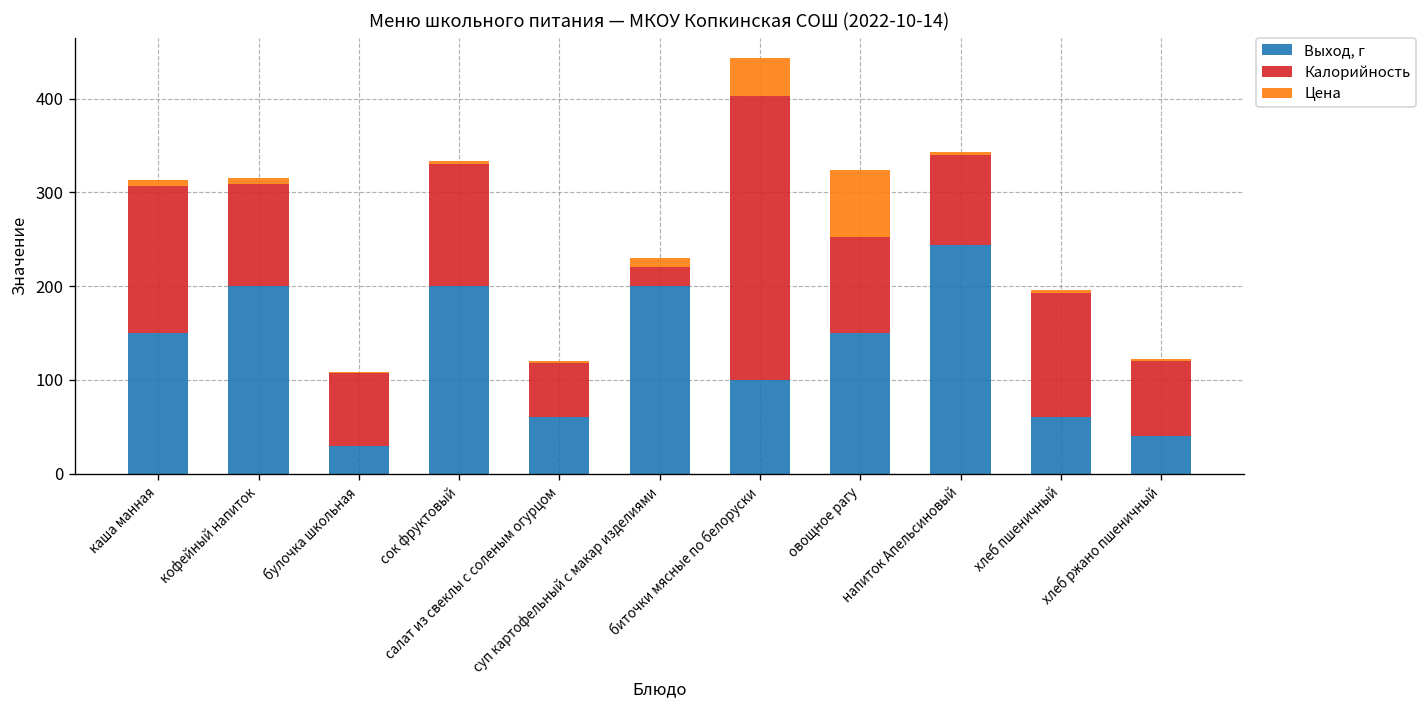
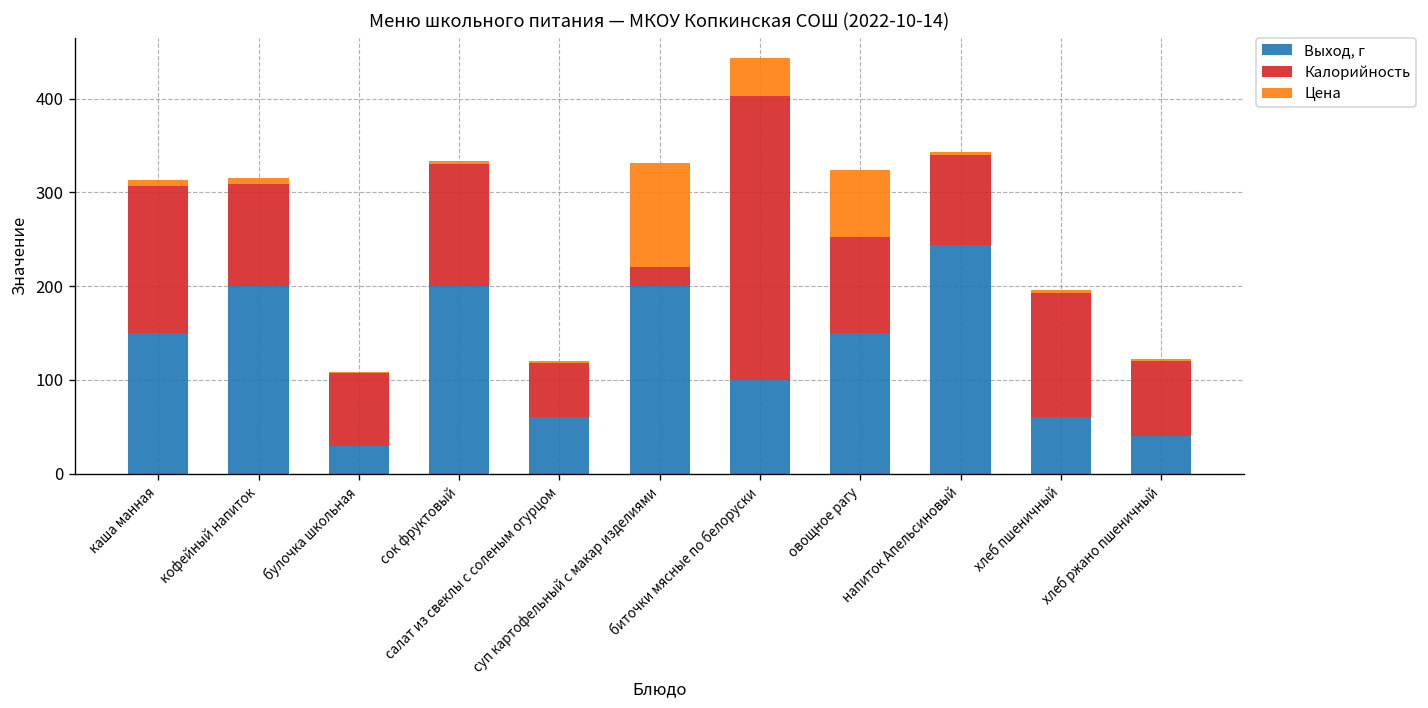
Цена, суп картофельный с макар изделиями: 10 -> 110
